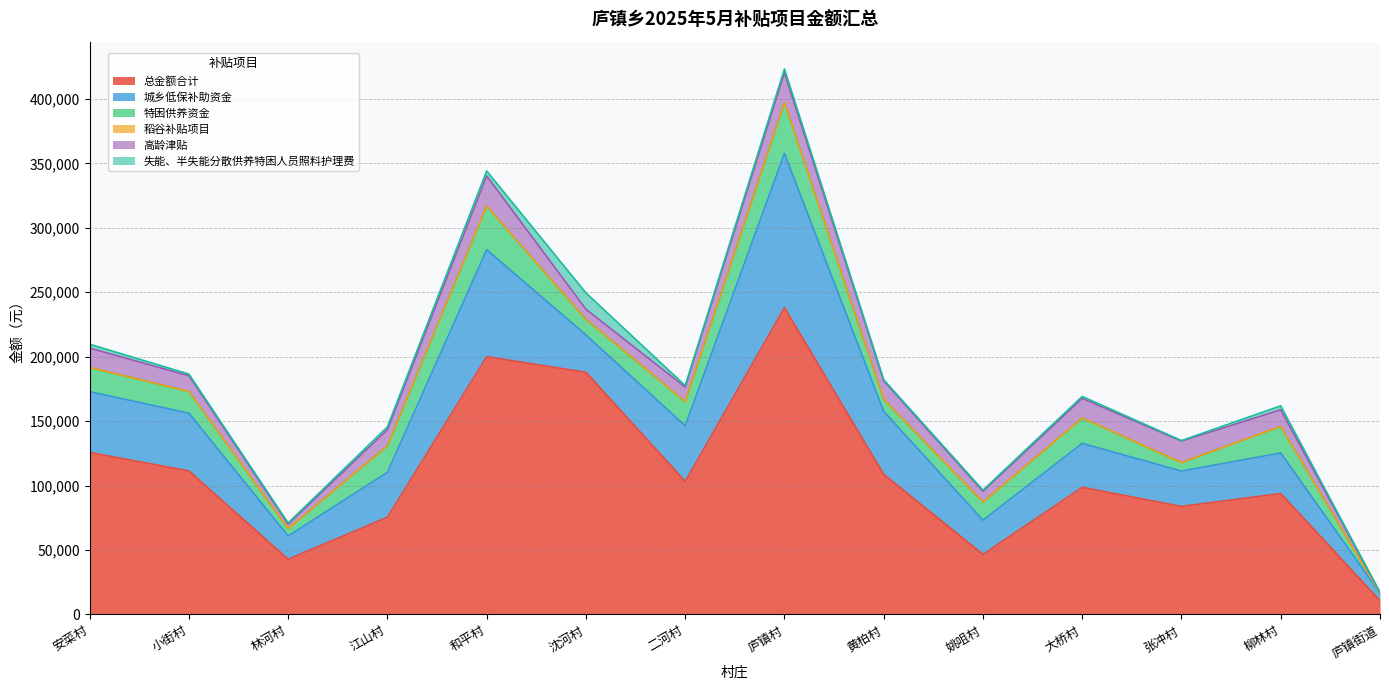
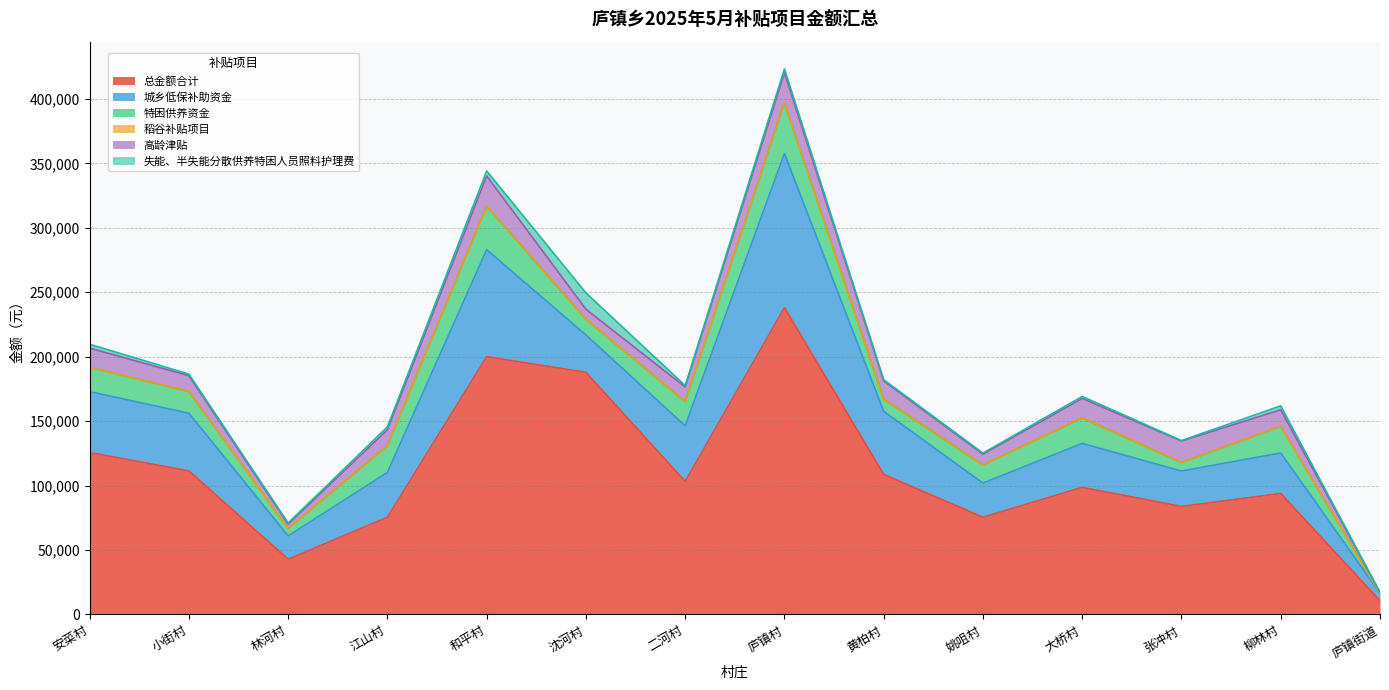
总金额合计, 姚咀村: 47,000 -> 75,000
